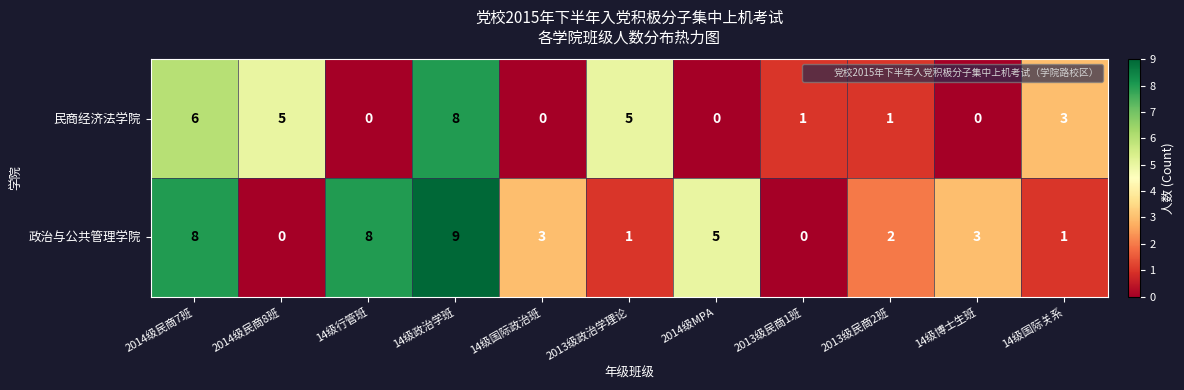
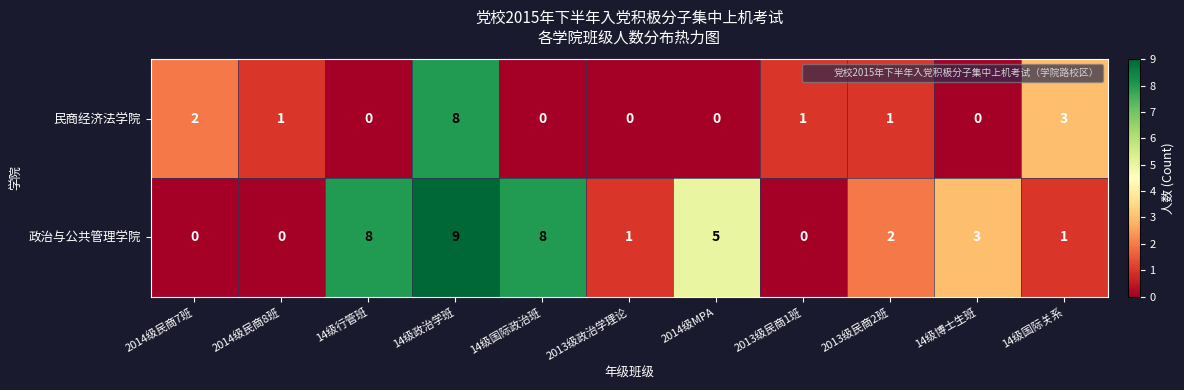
民商经济法学院, 2014级民商7班: 6 -> 2
民商经济法学院, 2014级民商8班: 5 -> 1
民商经济法学院, 2013级政治学理论: 5 -> 0
政治与公共管理学院, 2014级民商7班: 8 -> 0
政治与公共管理学院, 14级国际政治班: 3 -> 8
